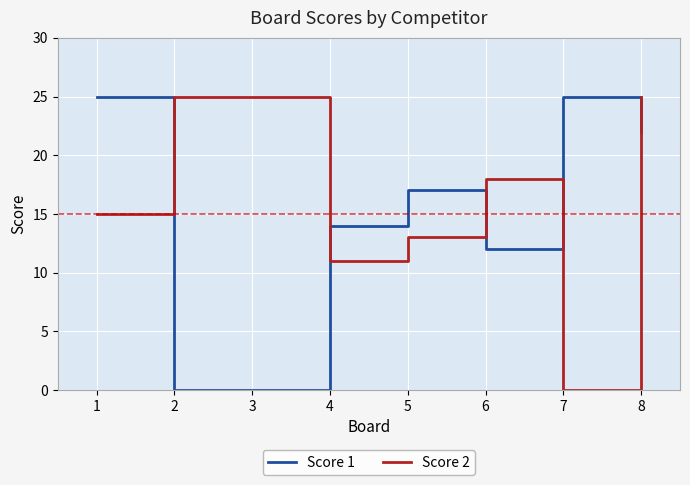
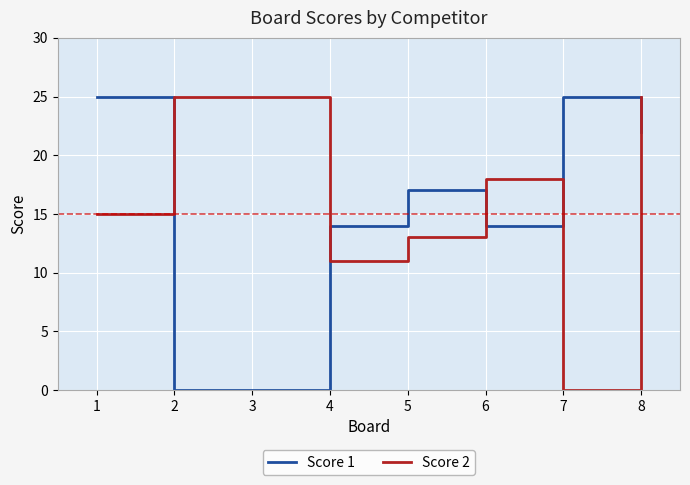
Score 1, 6: 12 -> 14
